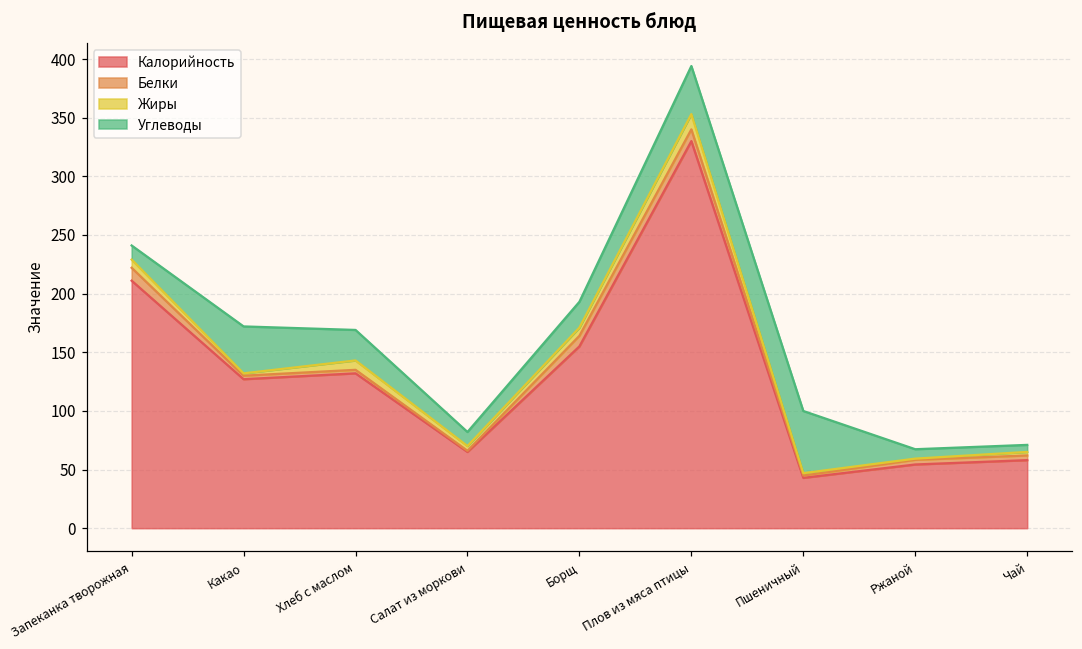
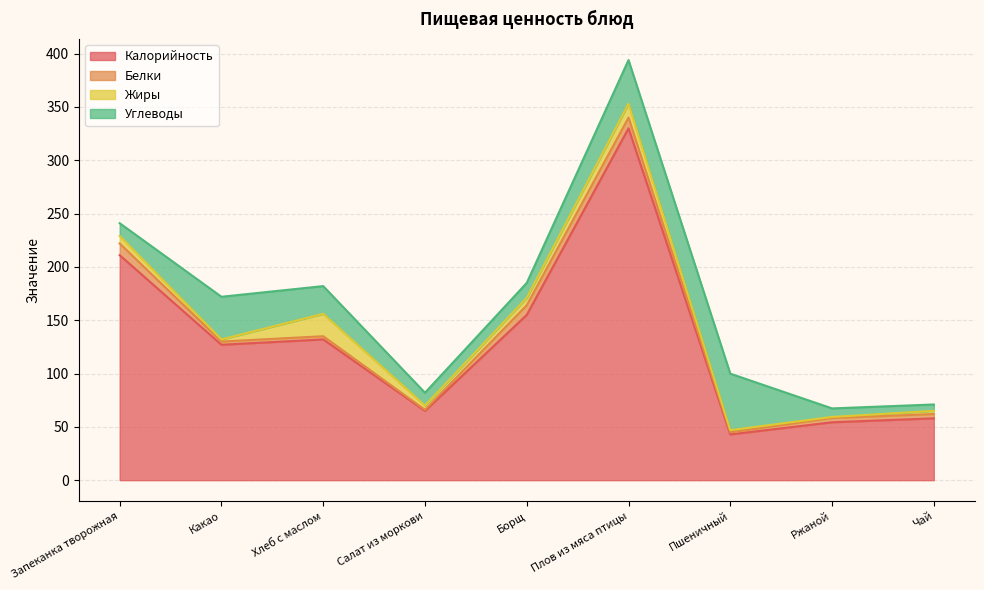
Жиры, Хлеб с маслом: 8 -> 21
Углеводы, Борщ: 22 -> 14
